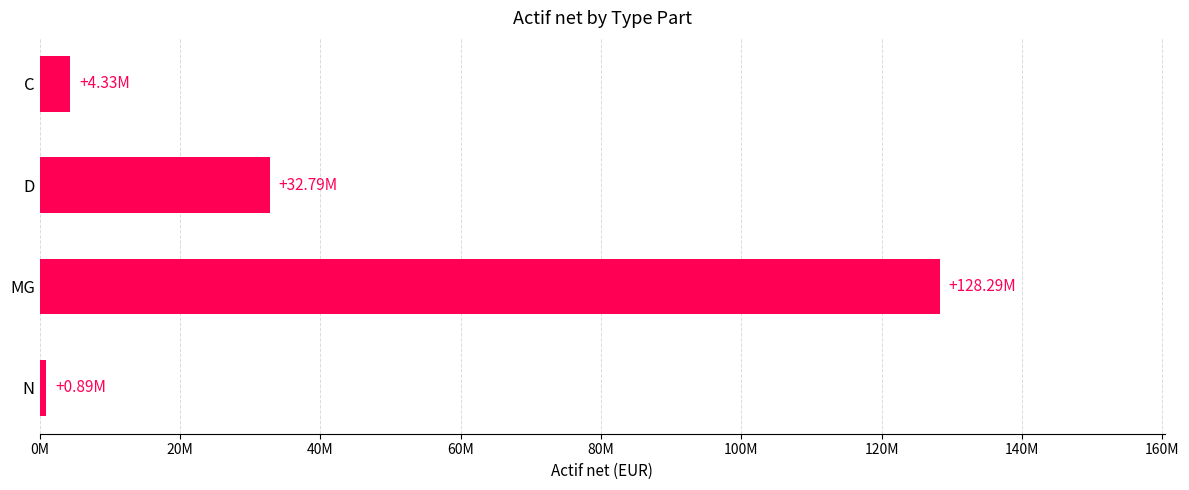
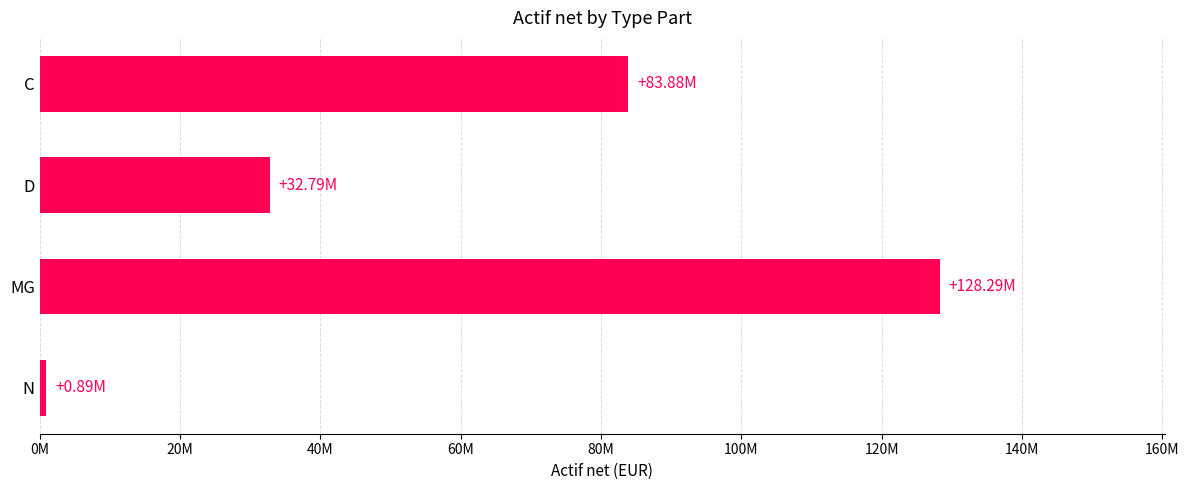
C: +4.33M -> +83.88M
